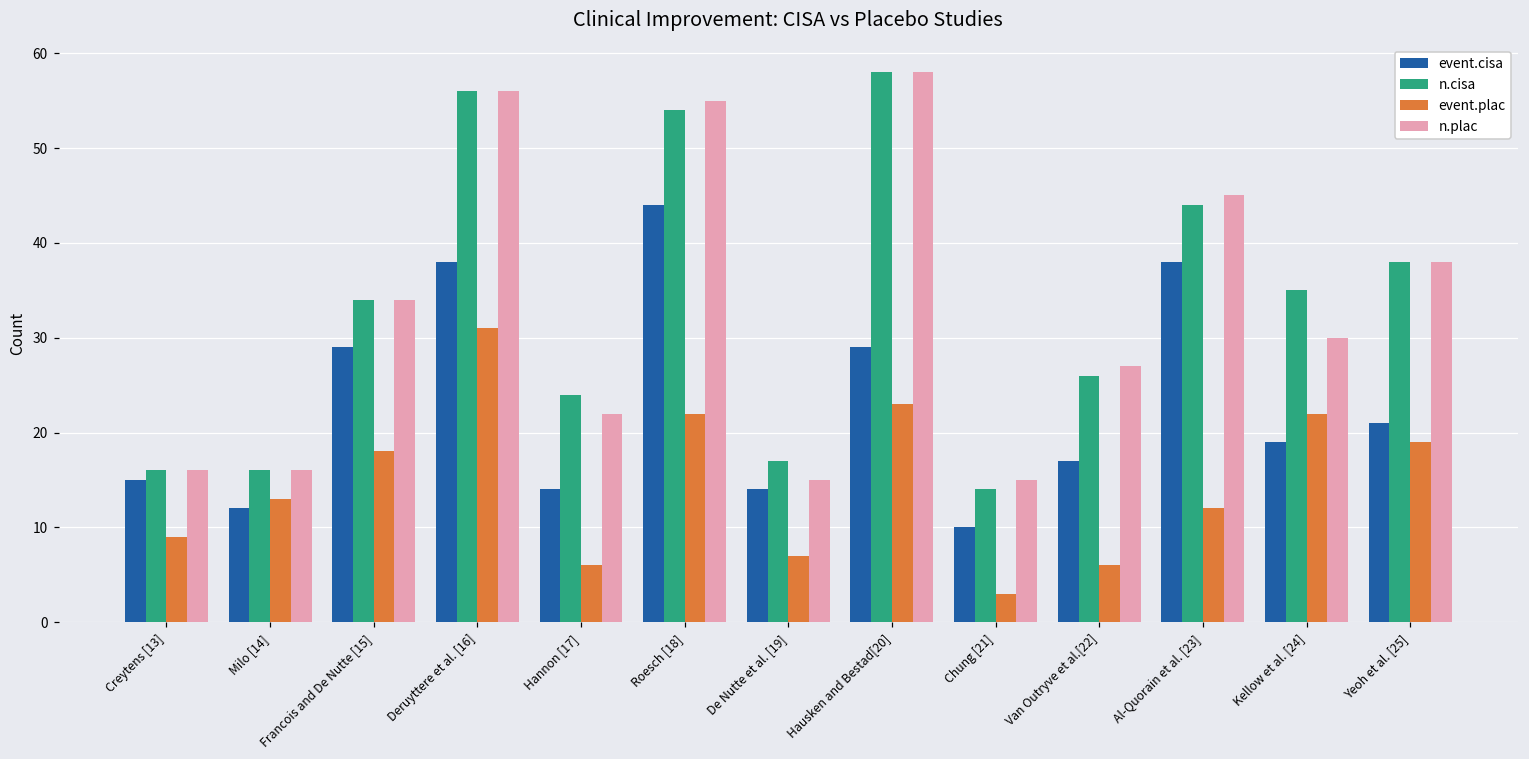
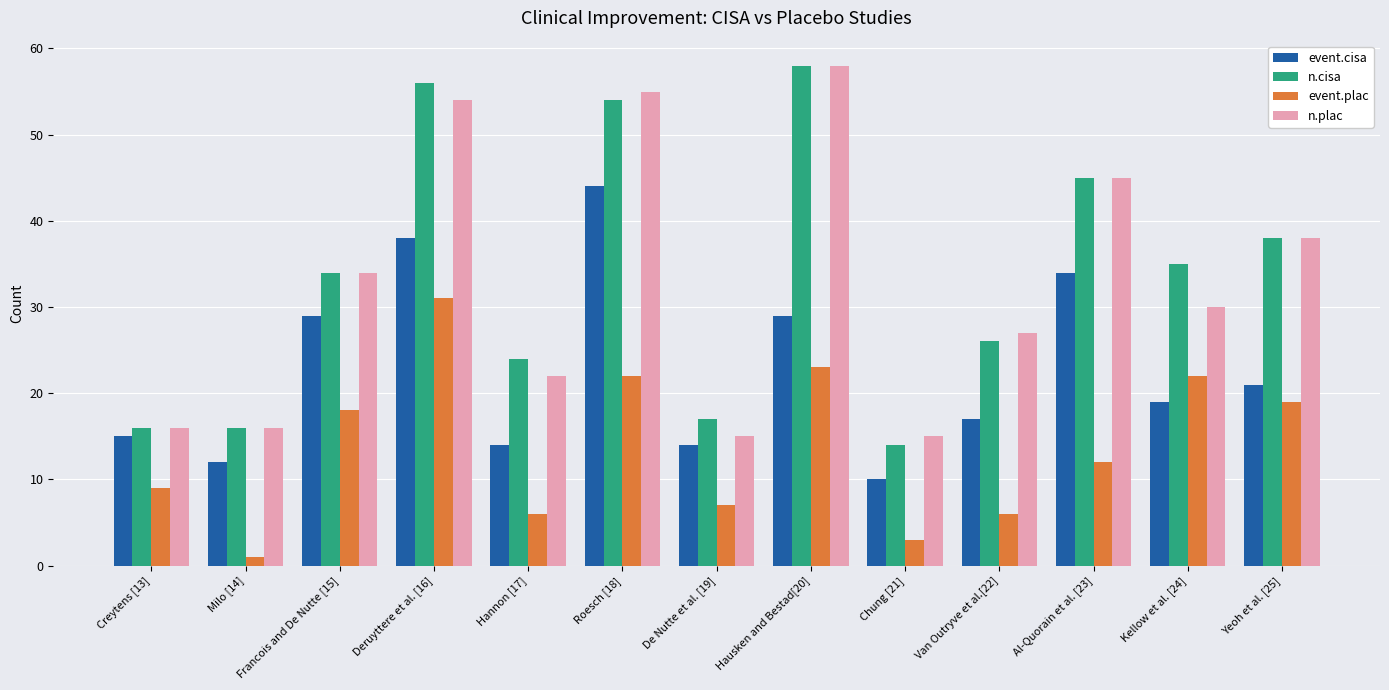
event.plac, Milo [14]: 13 -> 1
n.plac, Deruyttere et al. [16]: 56 -> 54
event.cisa, Al-Quorain et al. [23]: 38 -> 34
n.cisa, Al-Quorain et al. [23]: 44 -> 45
